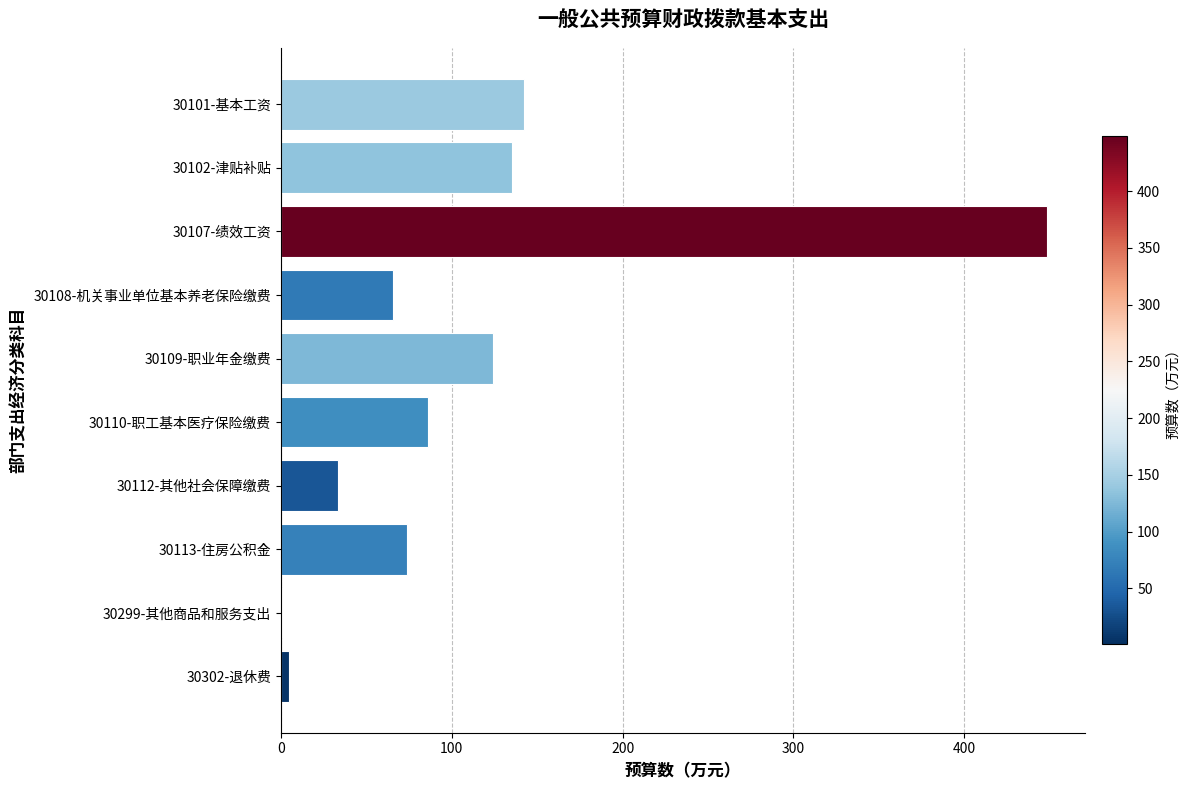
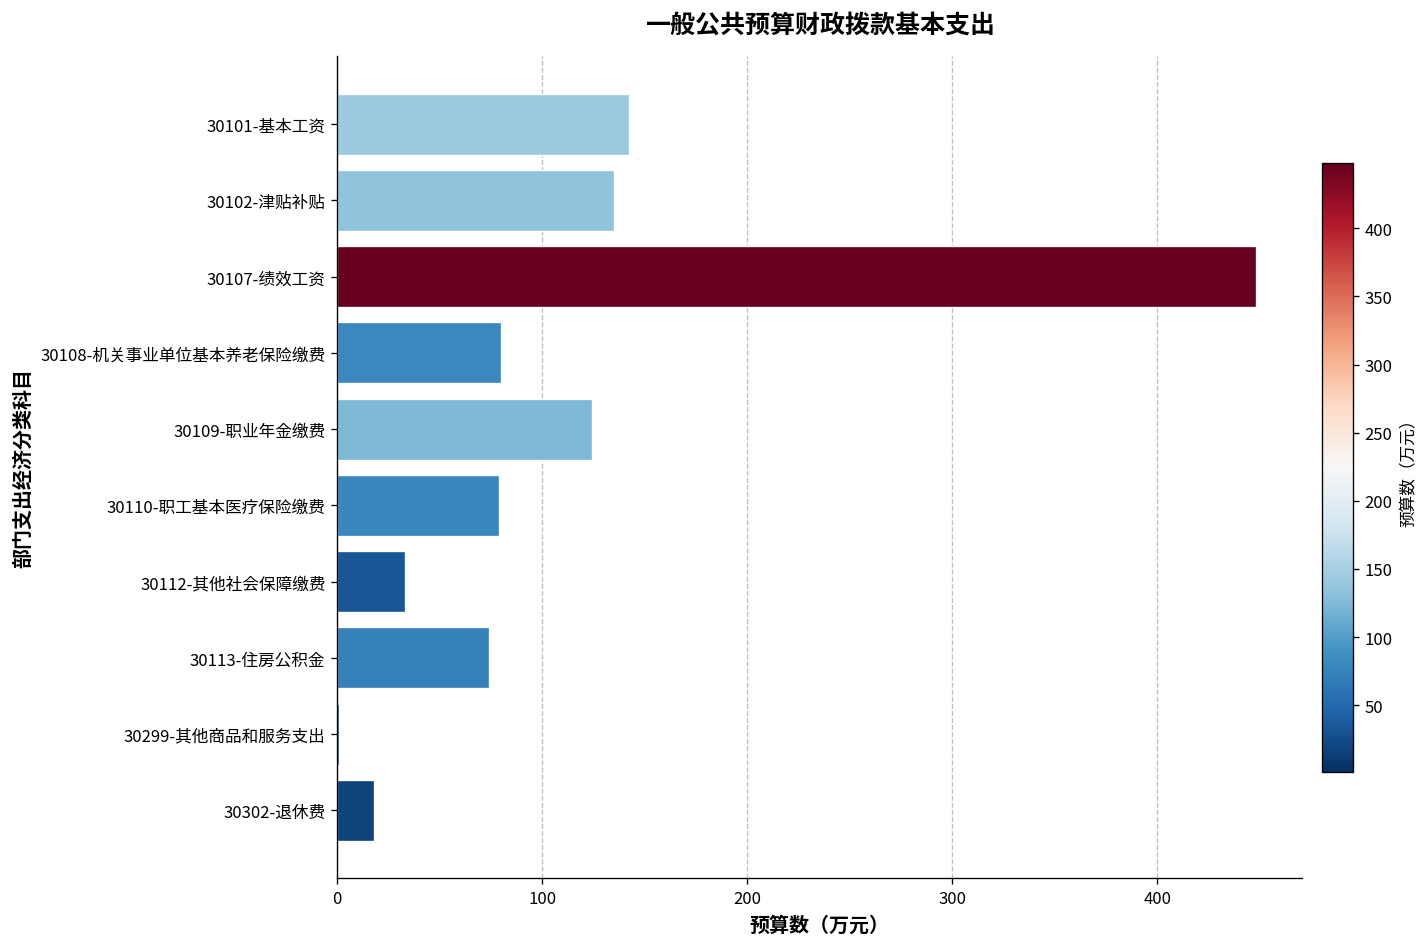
30108-机关事业单位基本养老保险缴费: 66 -> 80
30110-职工基本医疗保险缴费: 86 -> 79
30302-退休费: 5 -> 18
